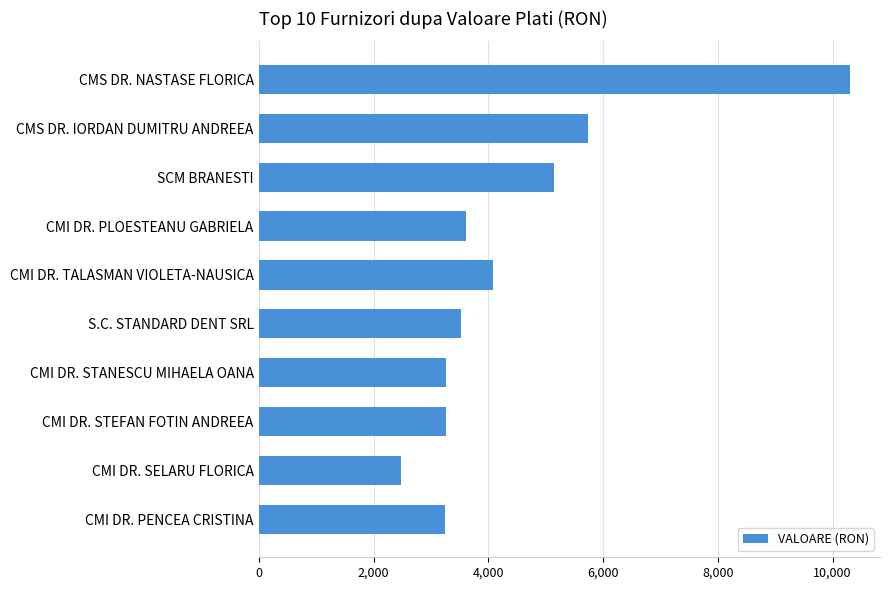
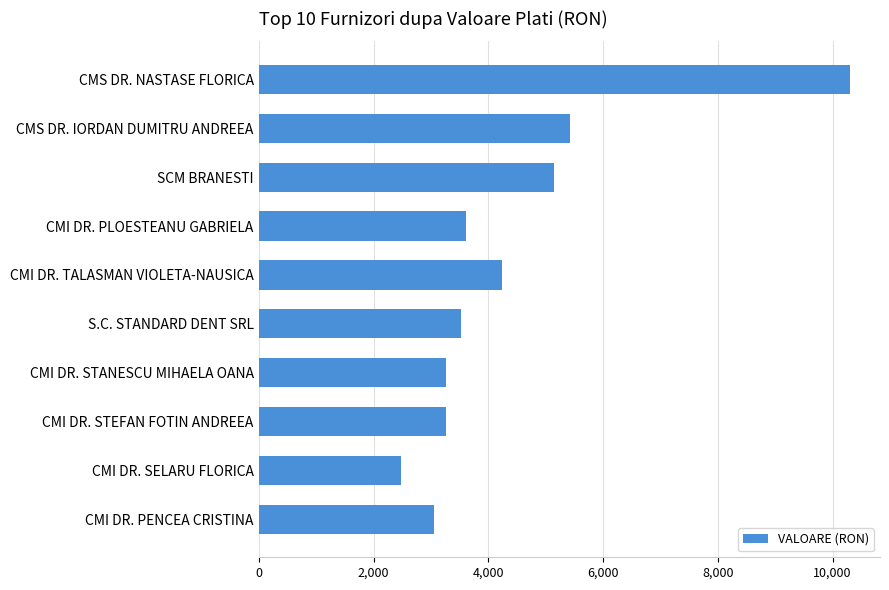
CMS DR. IORDAN DUMITRU ANDREEA: 5,700 -> 5,400
CMI DR. TALASMAN VIOLETA-NAUSICA: 4,100 -> 4,200
CMI DR. PENCEA CRISTINA: 3,300 -> 3,000
